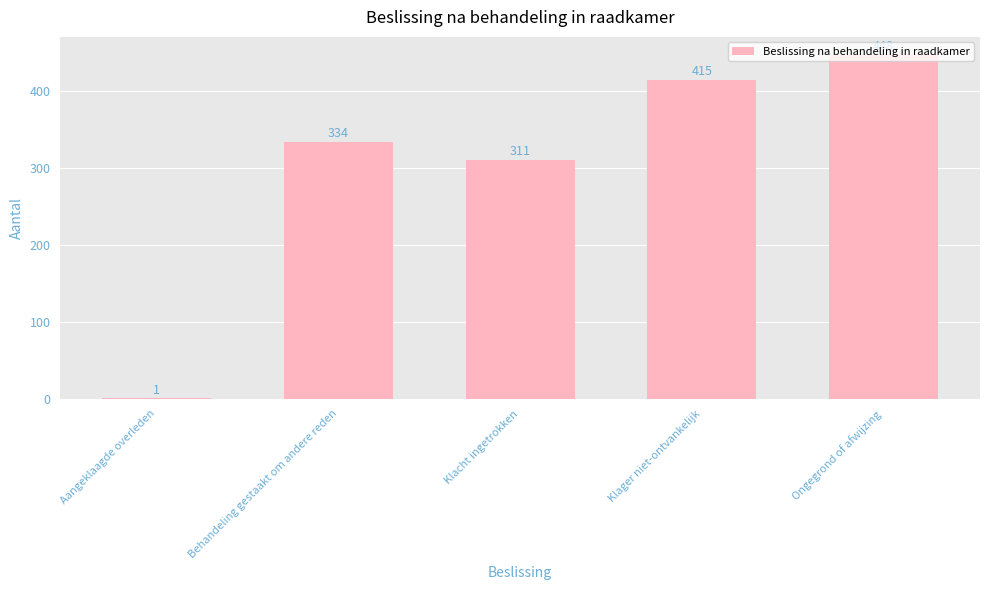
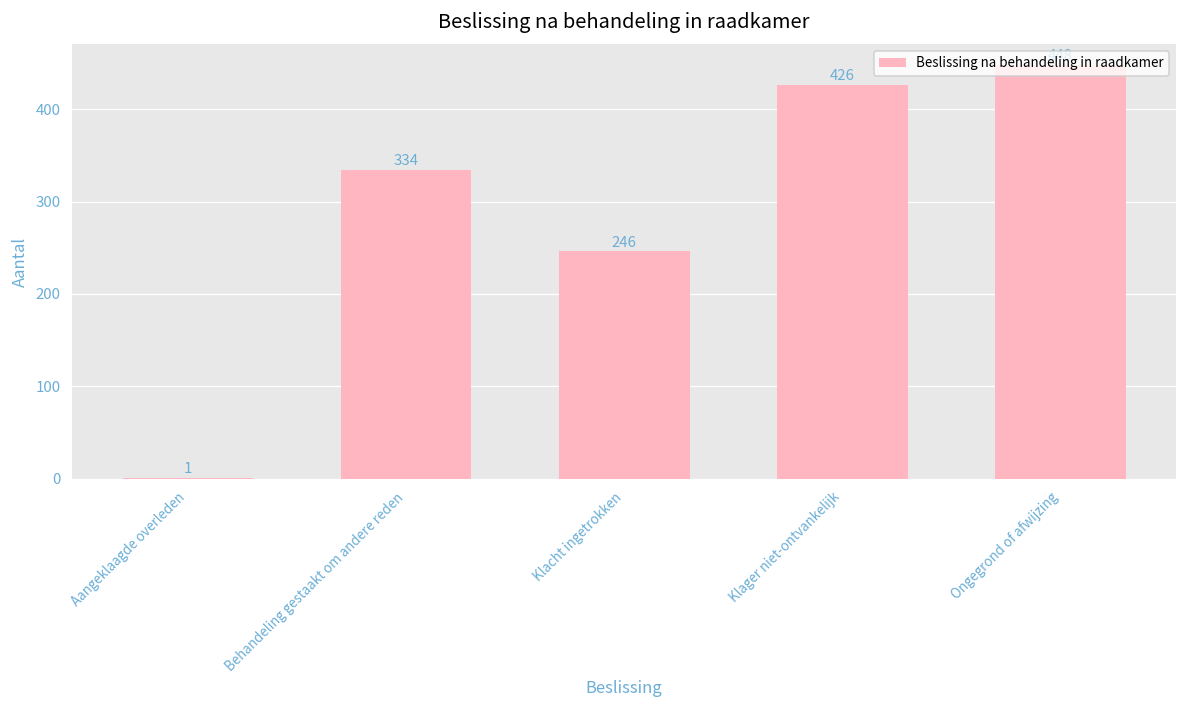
Klacht ingetrokken: 311 -> 246
Klager niet-ontvankelijk: 415 -> 426
